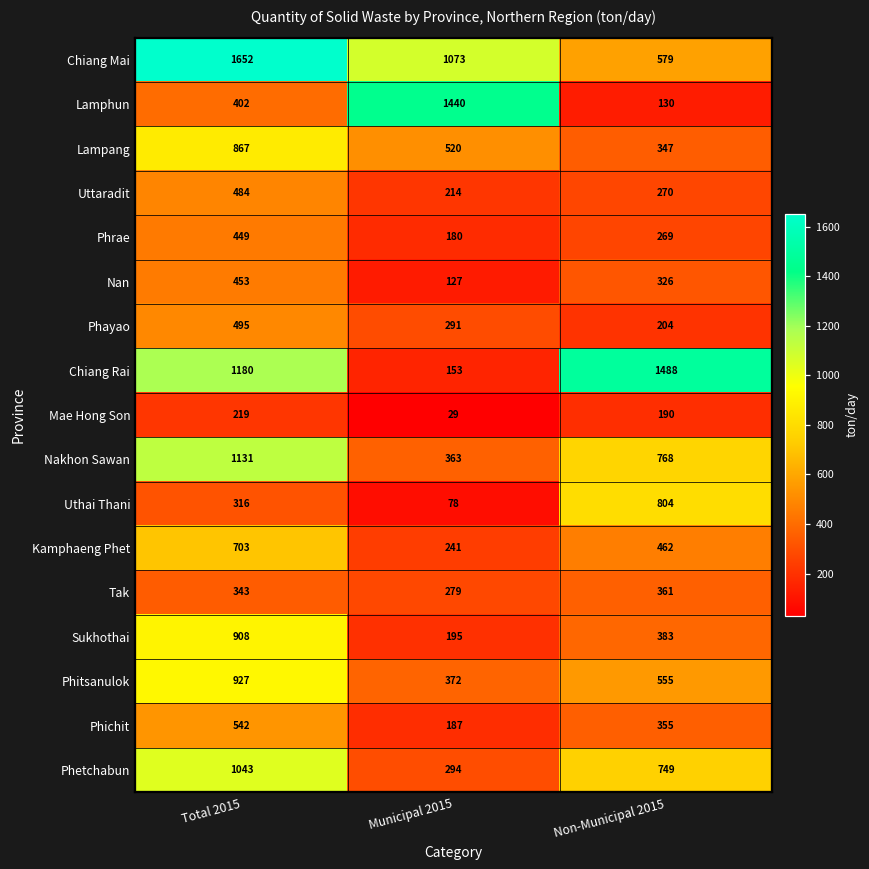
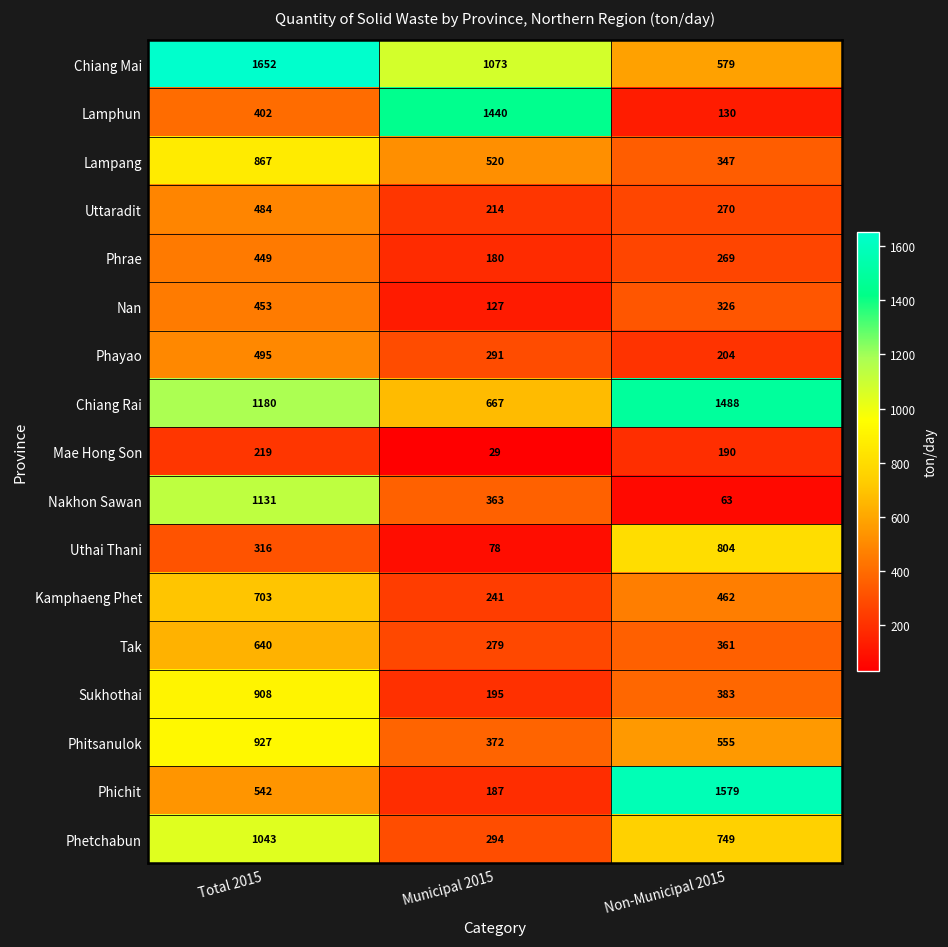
Chiang Rai, Municipal 2015: 153 -> 667
Nakhon Sawan, Non-Municipal 2015: 768 -> 63
Tak, Total 2015: 343 -> 640
Phichit, Non-Municipal 2015: 355 -> 1579
